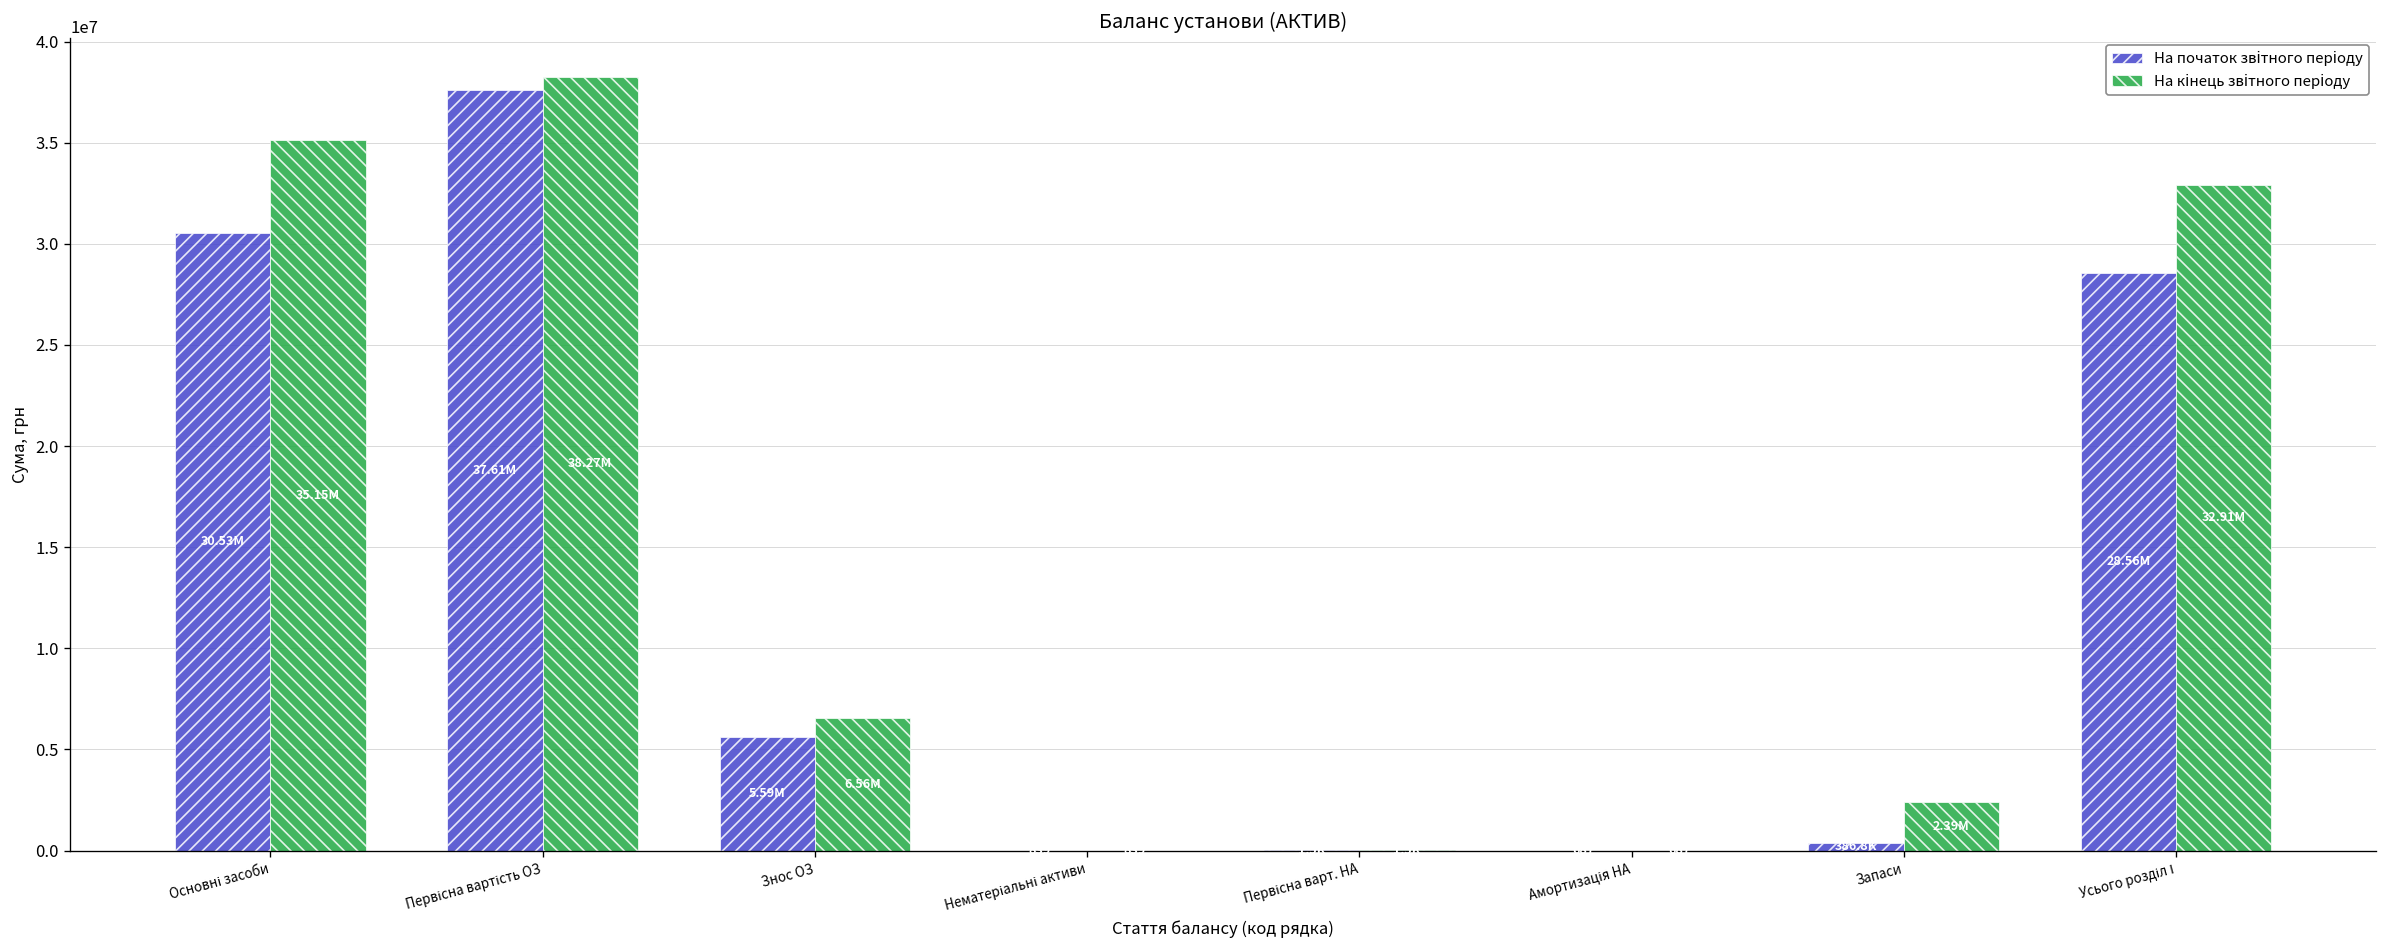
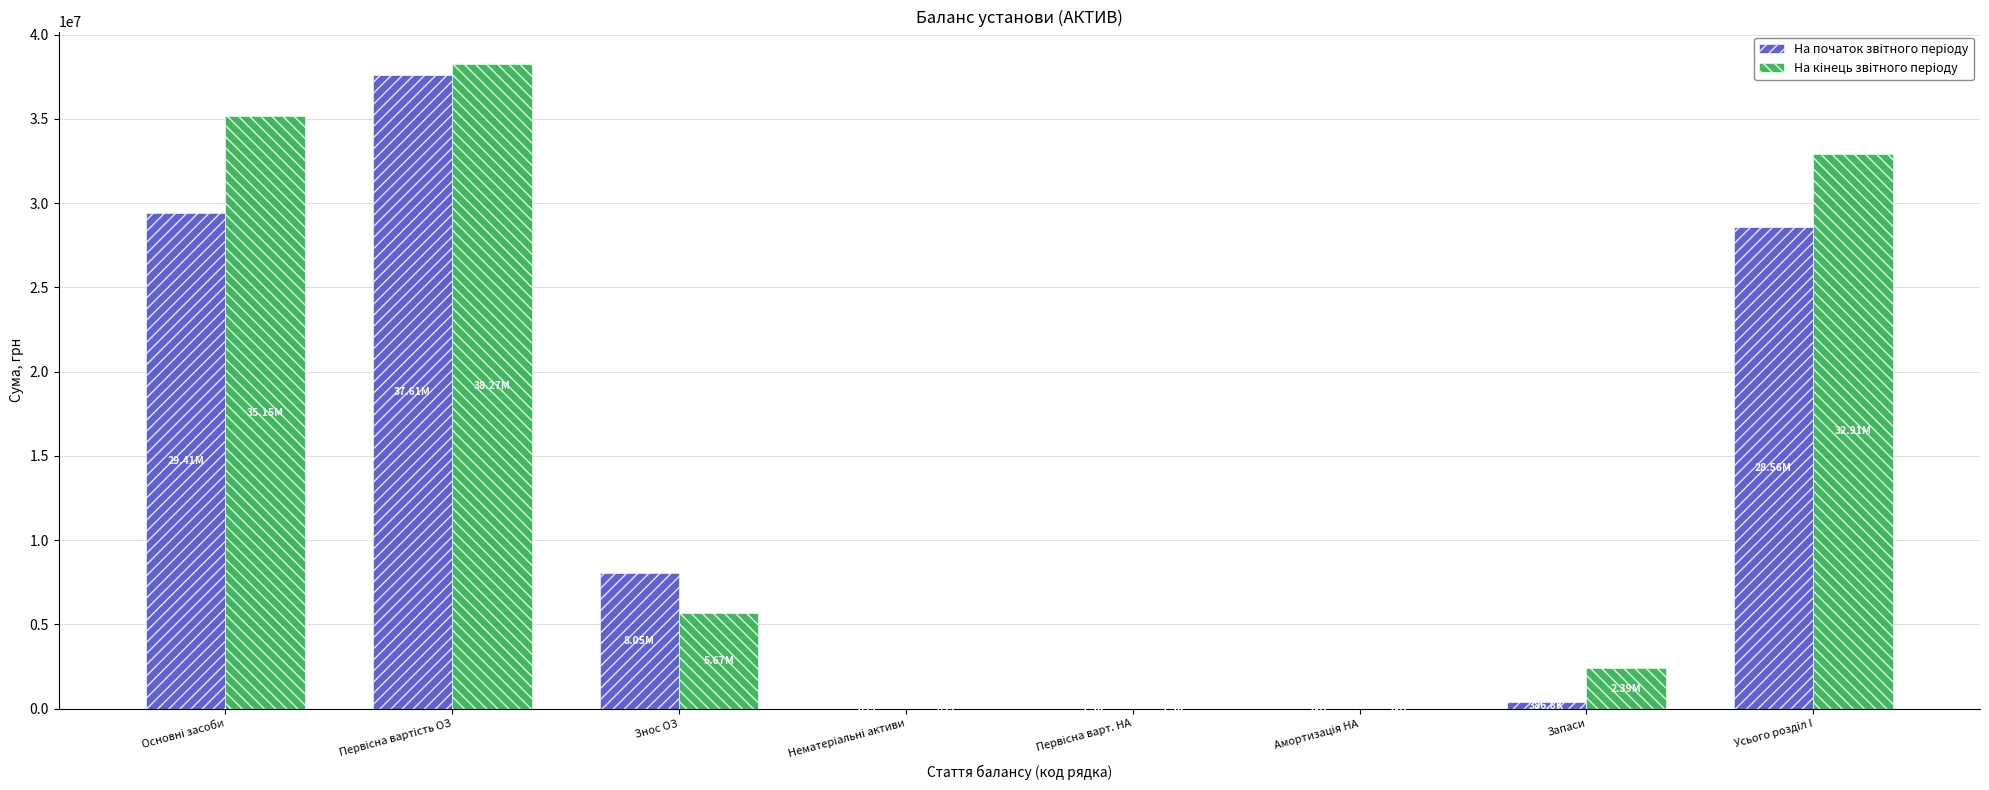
На початок звітного періоду, Основні засоби: 30.53M -> 29.41M
На початок звітного періоду, Знос ОЗ: 5.59M -> 8.05M
На кінець звітного періоду, Знос ОЗ: 6.56M -> 5.67M
